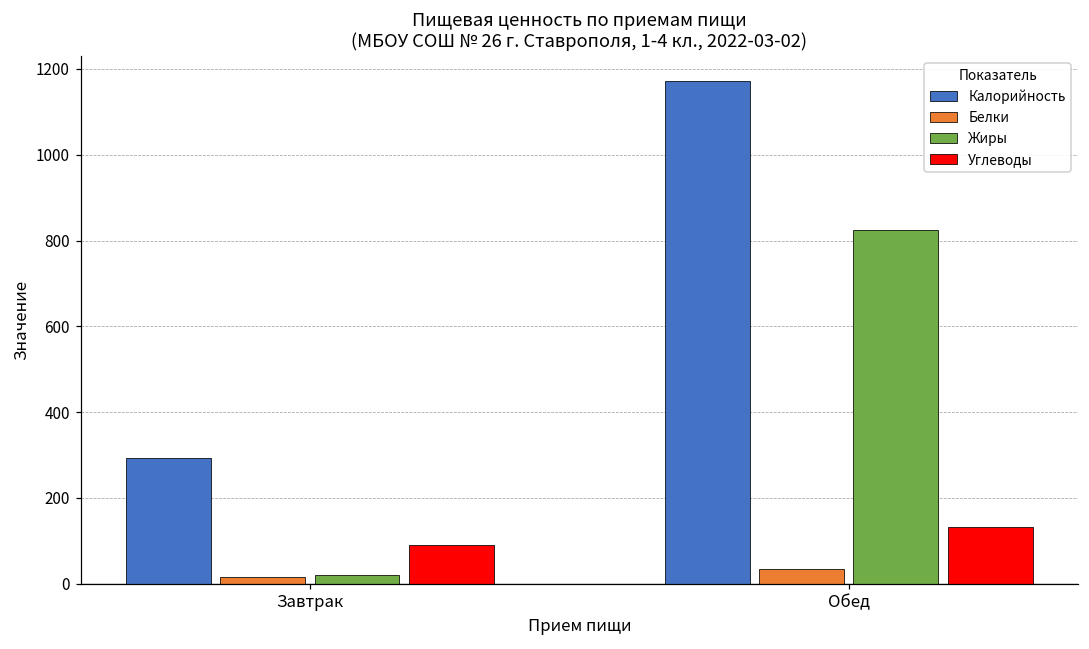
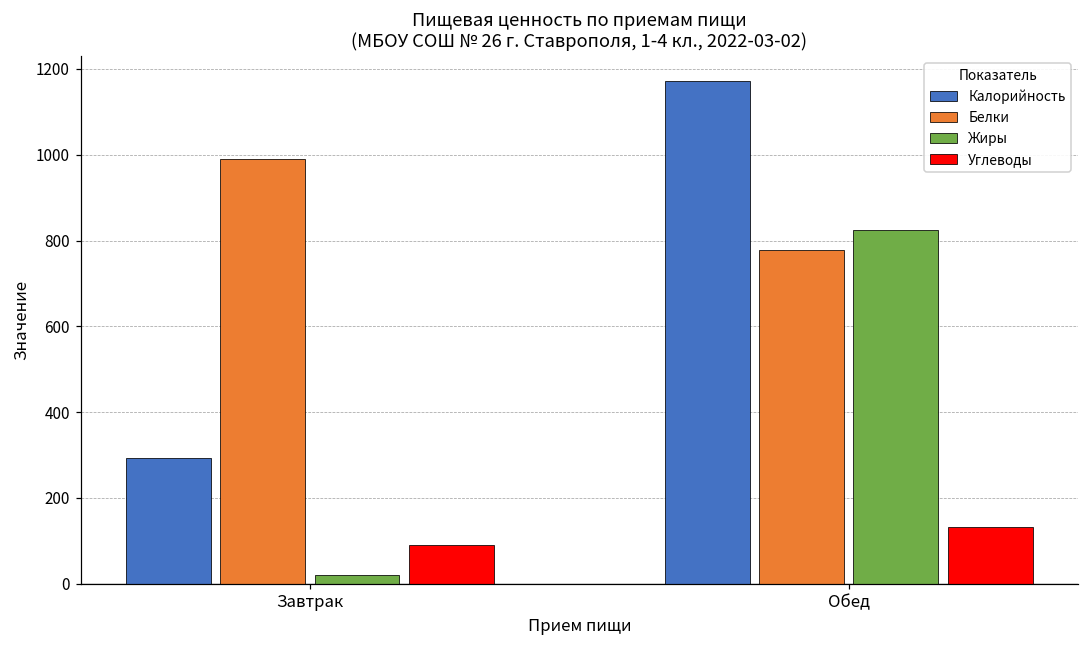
Белки, Завтрак: 10 -> 990
Белки, Обед: 30 -> 780
